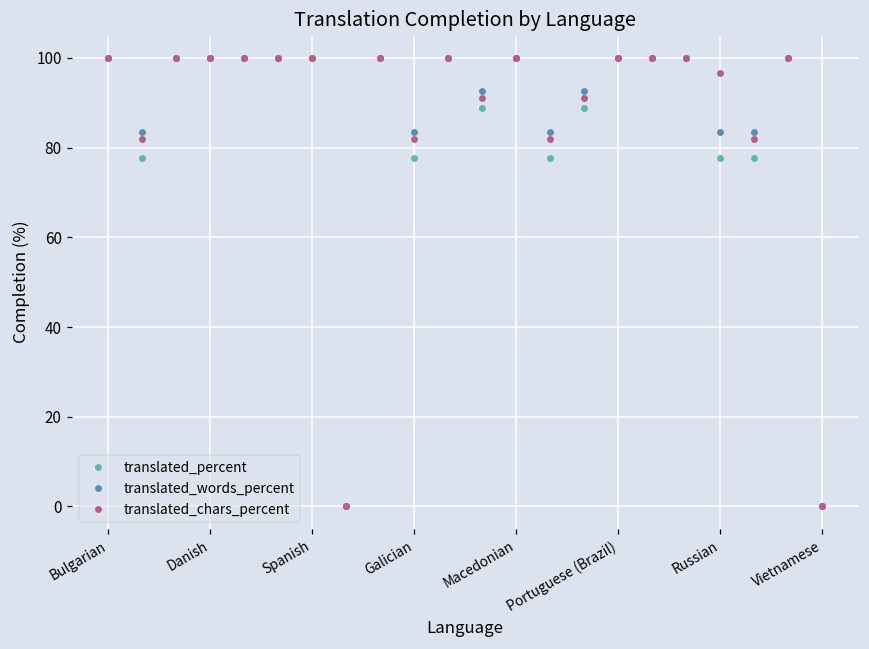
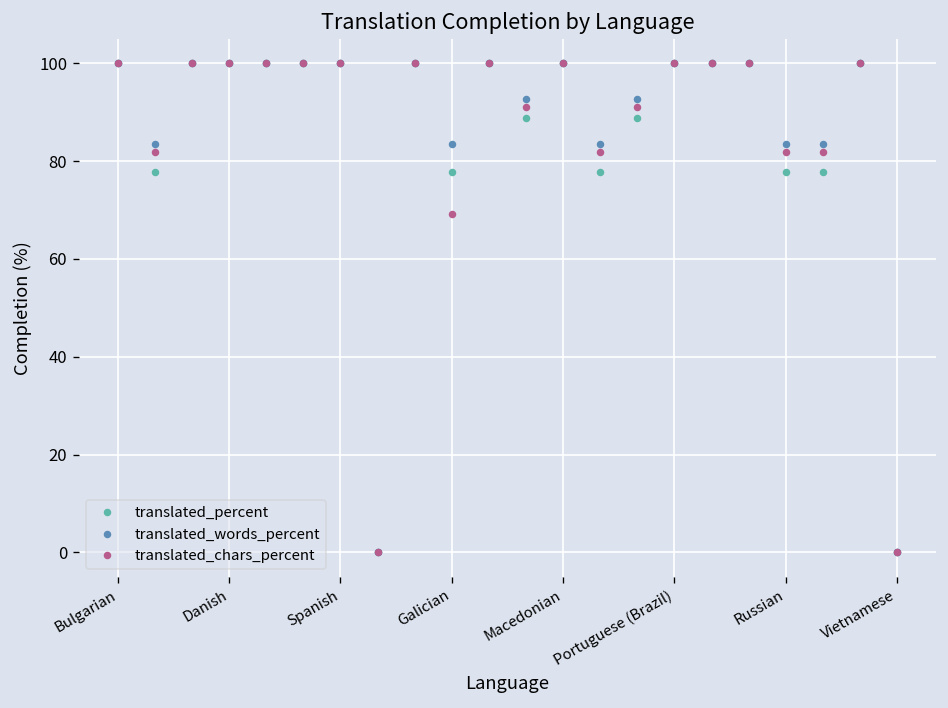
translated_chars_percent, Galician: 82 -> 69
translated_chars_percent, Russian: 97 -> 82
